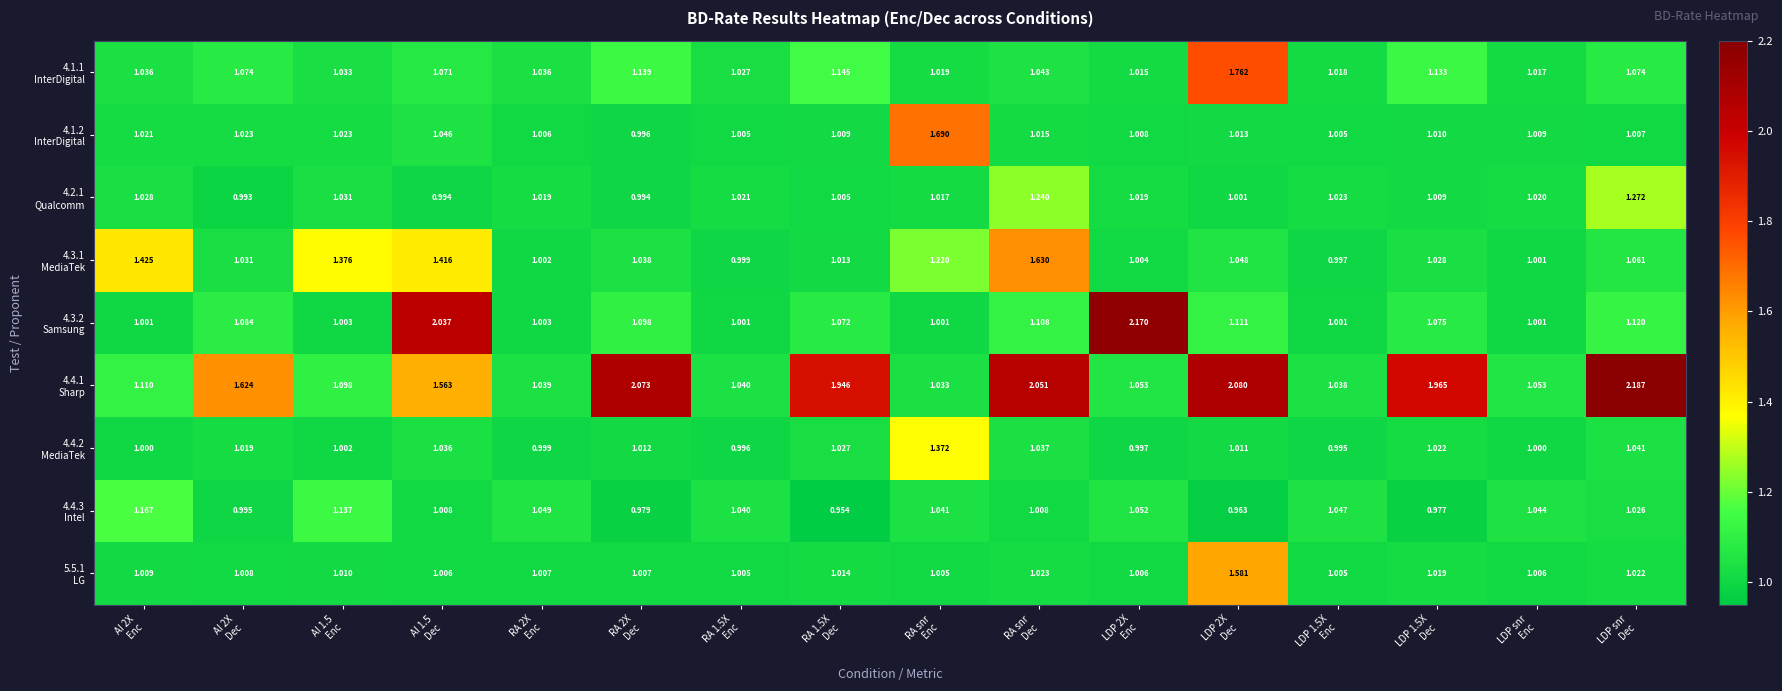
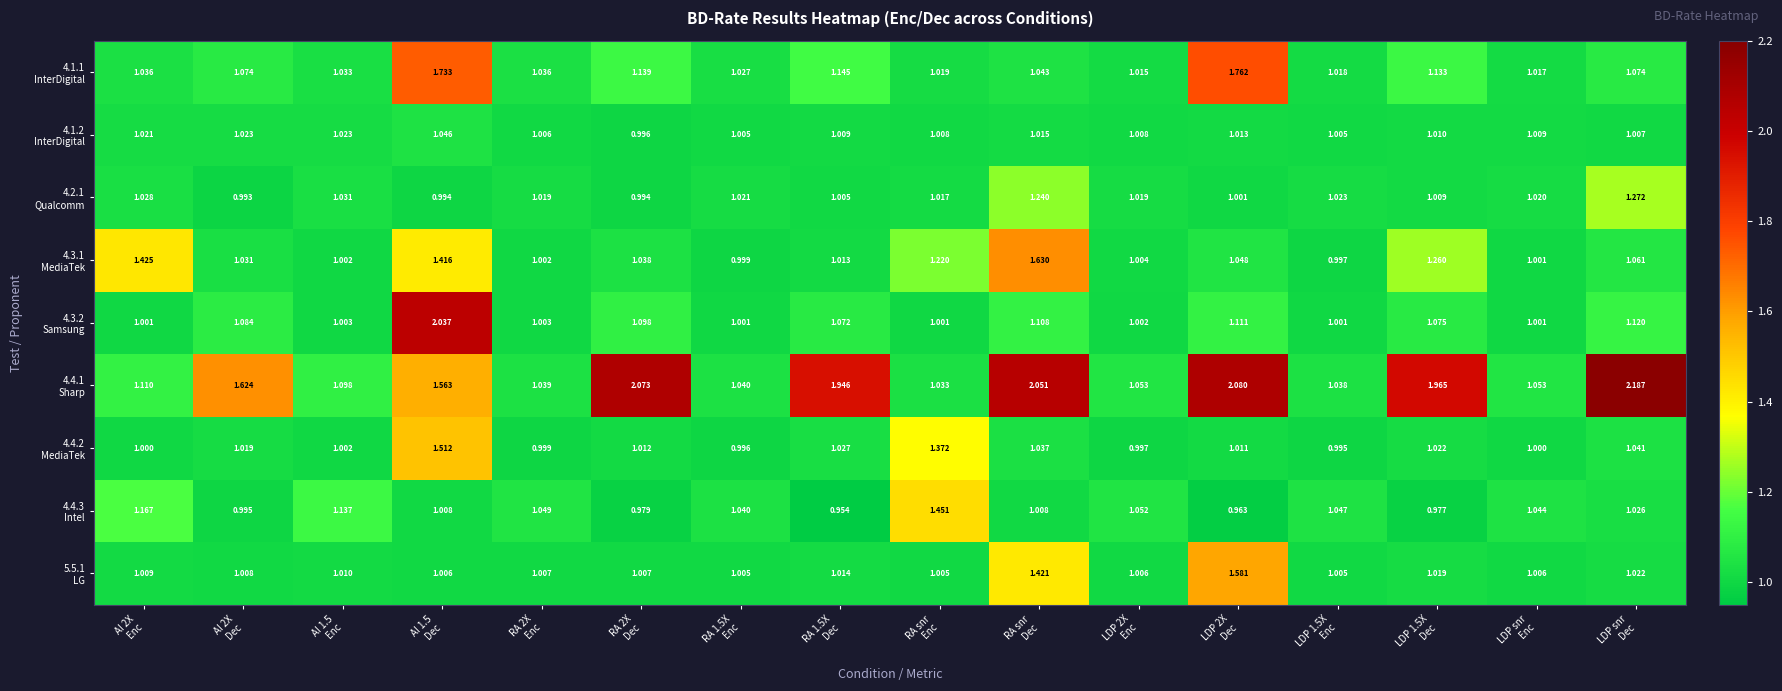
4.1.1 InterDigital, AI 1.5 Dec: 1.071 -> 1.733
4.1.2 InterDigital, RA snr Enc: 1.690 -> 1.008
4.3.1 MediaTek, AI 1.5 Enc: 1.376 -> 1.002
4.3.1 MediaTek, LDP 1.5X Dec: 1.028 -> 1.260
4.3.2 Samsung, LDP 2X Enc: 2.170 -> 1.002
4.4.2 MediaTek, AI 1.5 Dec: 1.036 -> 1.512
4.4.3 Intel, RA snr Enc: 1.041 -> 1.451
5.5.1 LG, RA snr Dec: 1.023 -> 1.421
